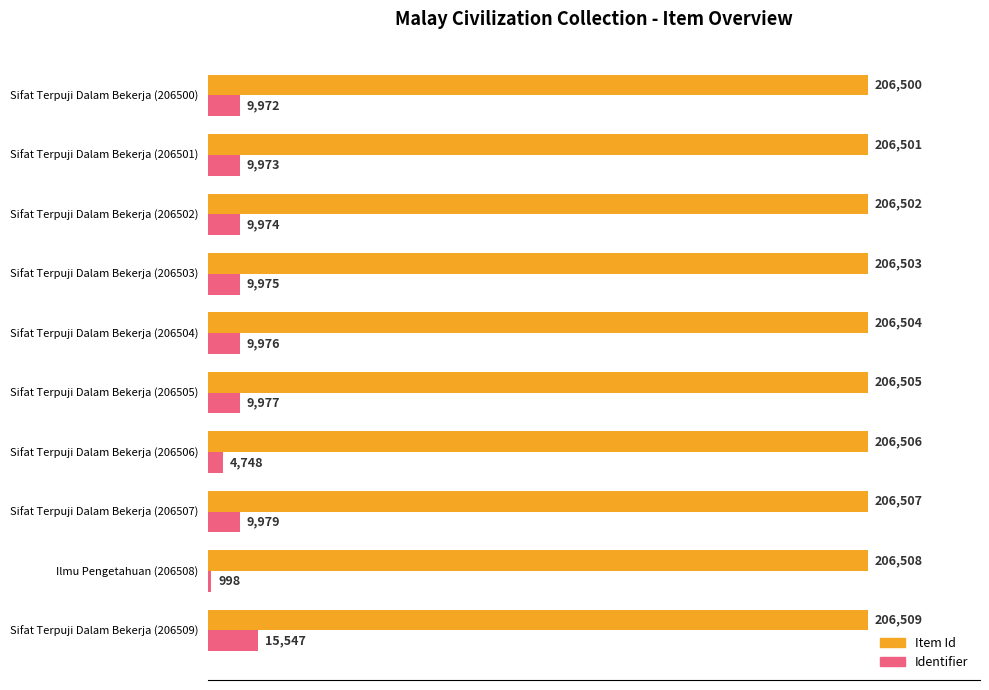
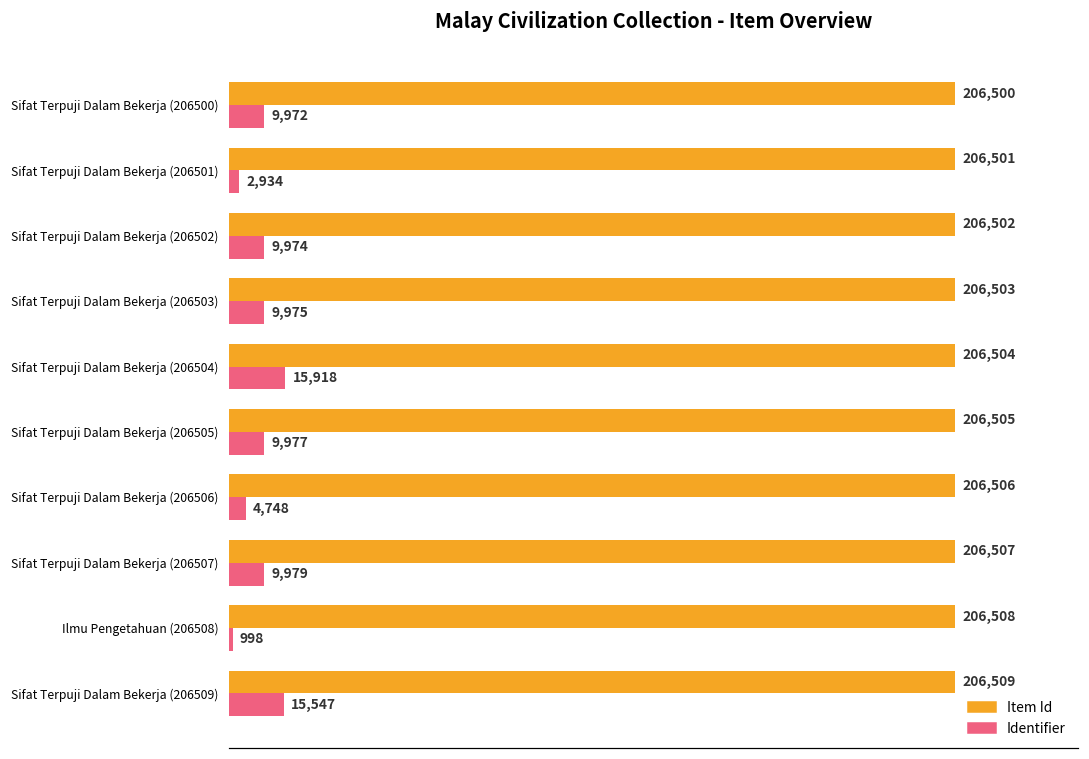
Identifier, Sifat Terpuji Dalam Bekerja (206501): 9,973 -> 2,934
Identifier, Sifat Terpuji Dalam Bekerja (206504): 9,976 -> 15,918
